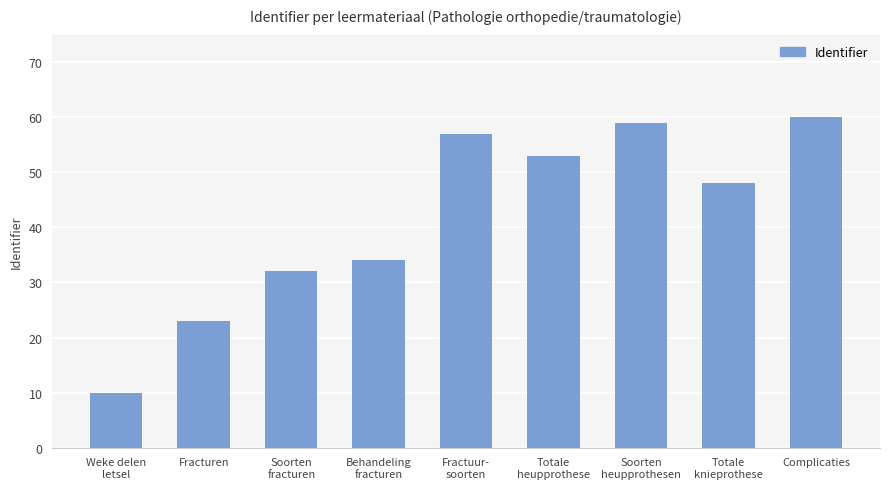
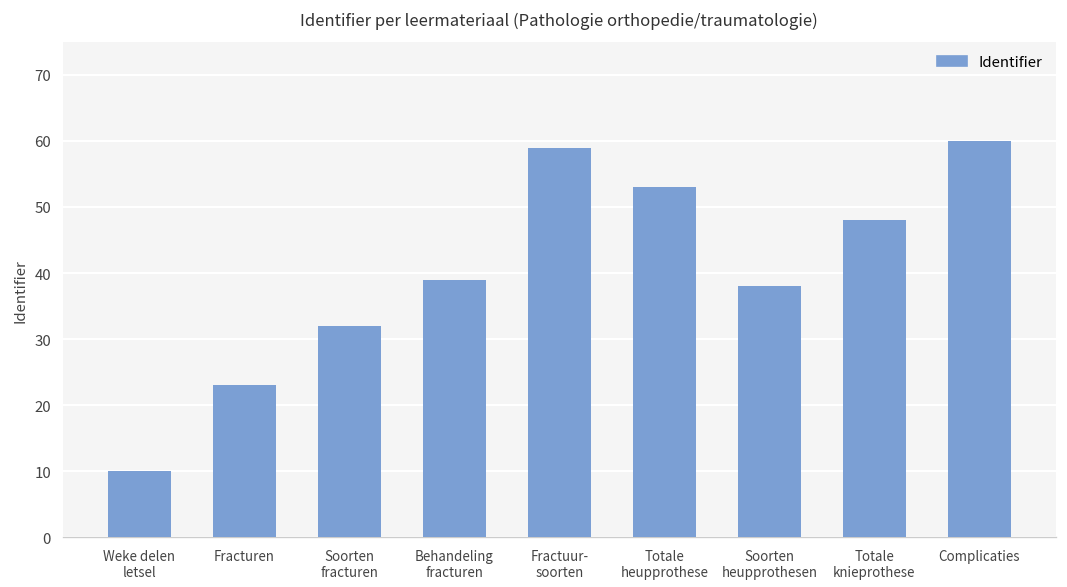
Behandeling fracturen: 34 -> 39
Fractuur- soorten: 57 -> 59
Soorten heupprothesen: 59 -> 38
